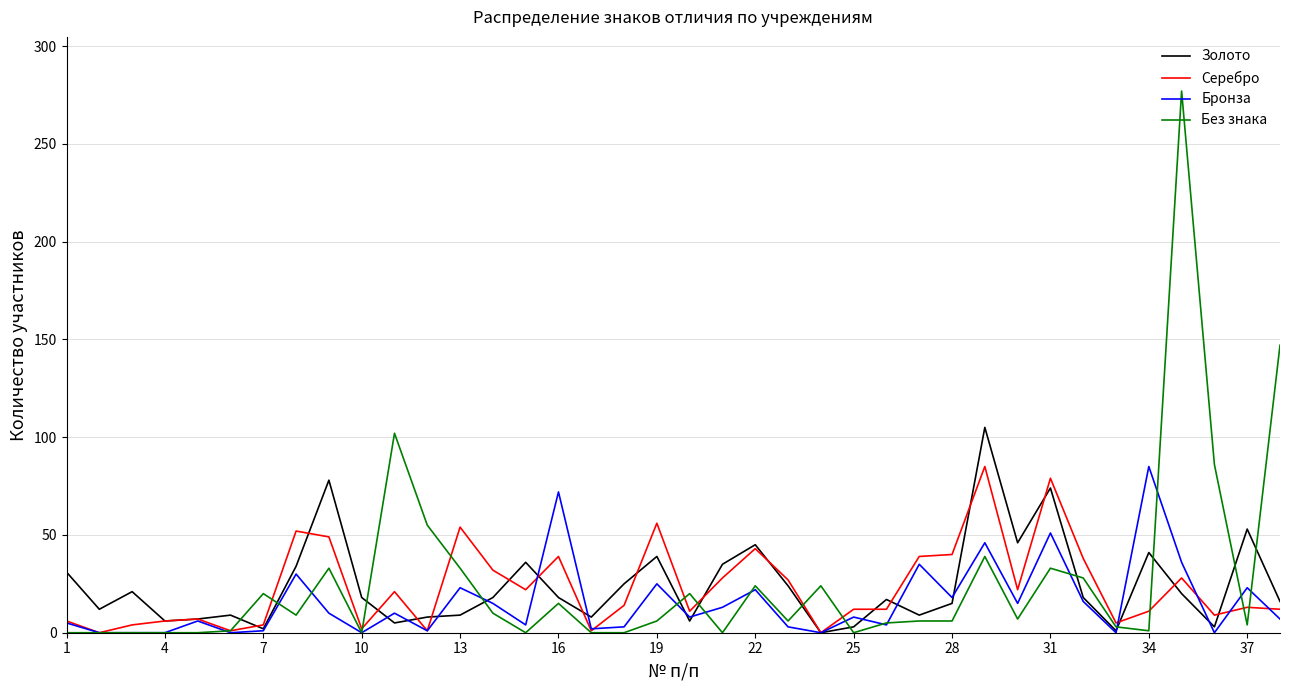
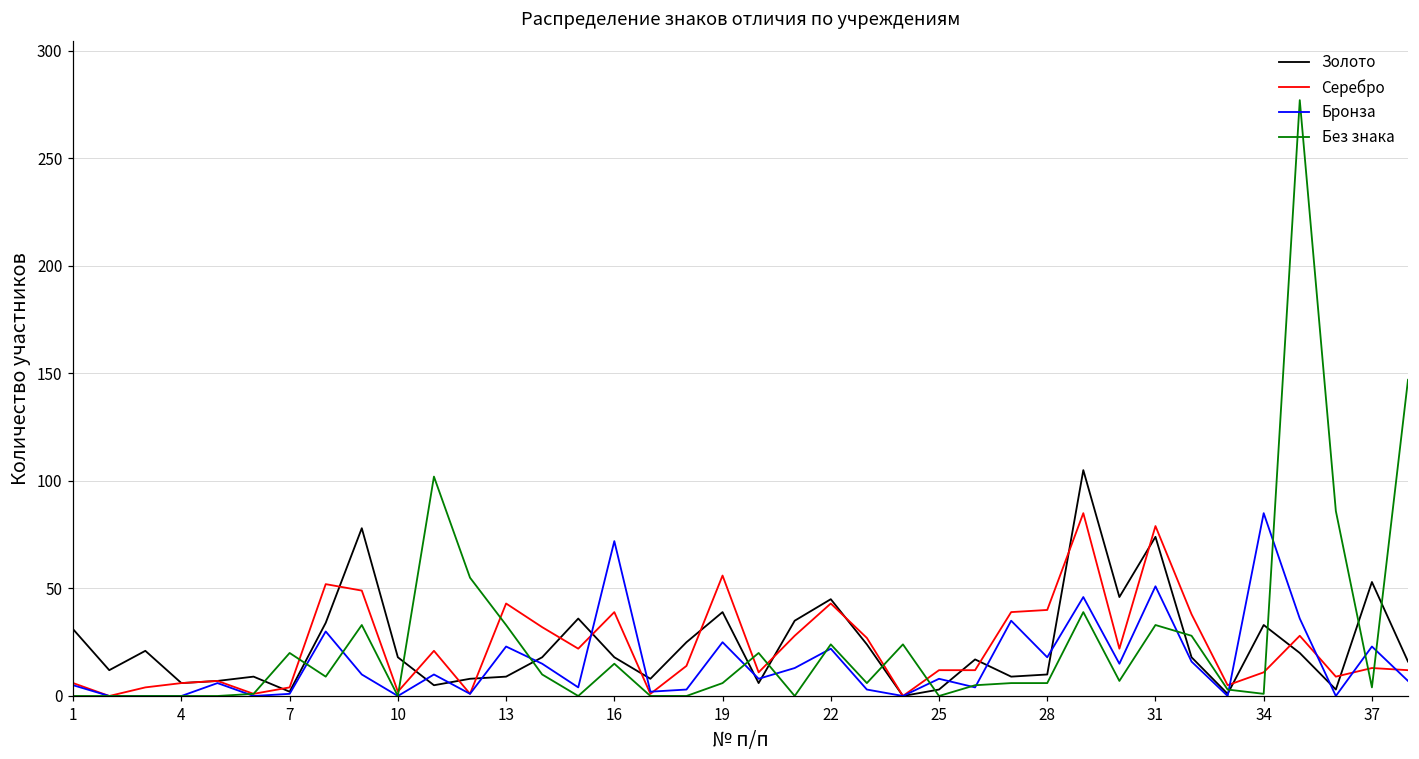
Серебро, 13: 54 -> 43
Золото, 28: 15 -> 10
Золото, 34: 41 -> 33
